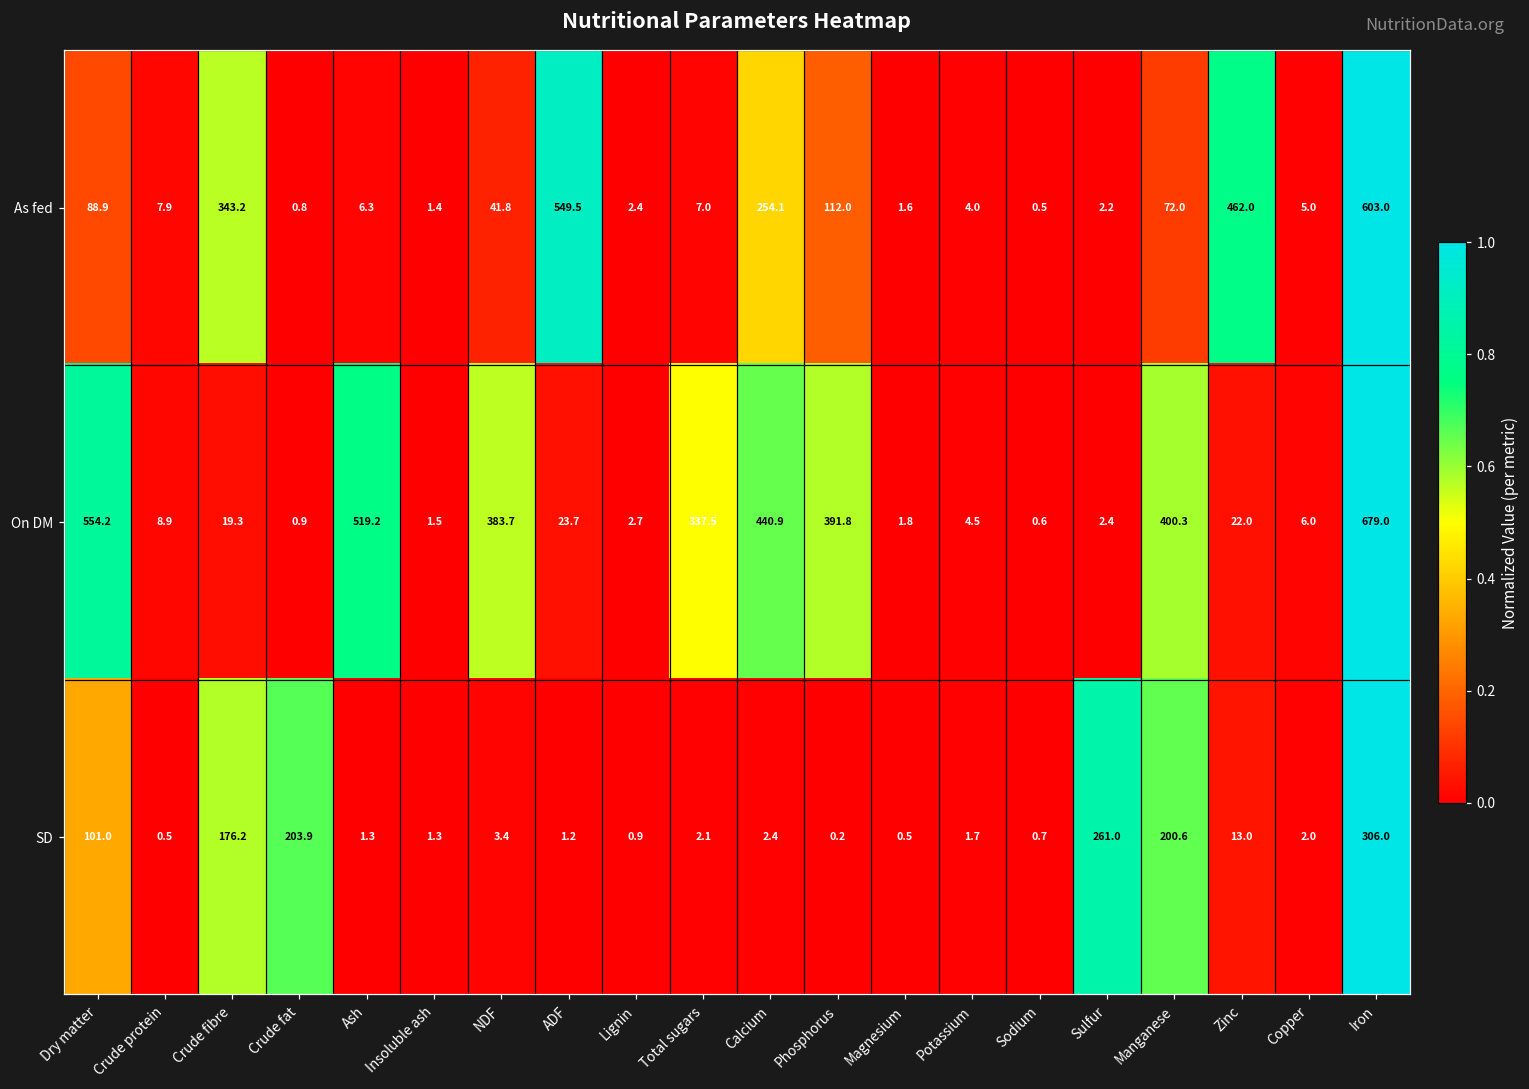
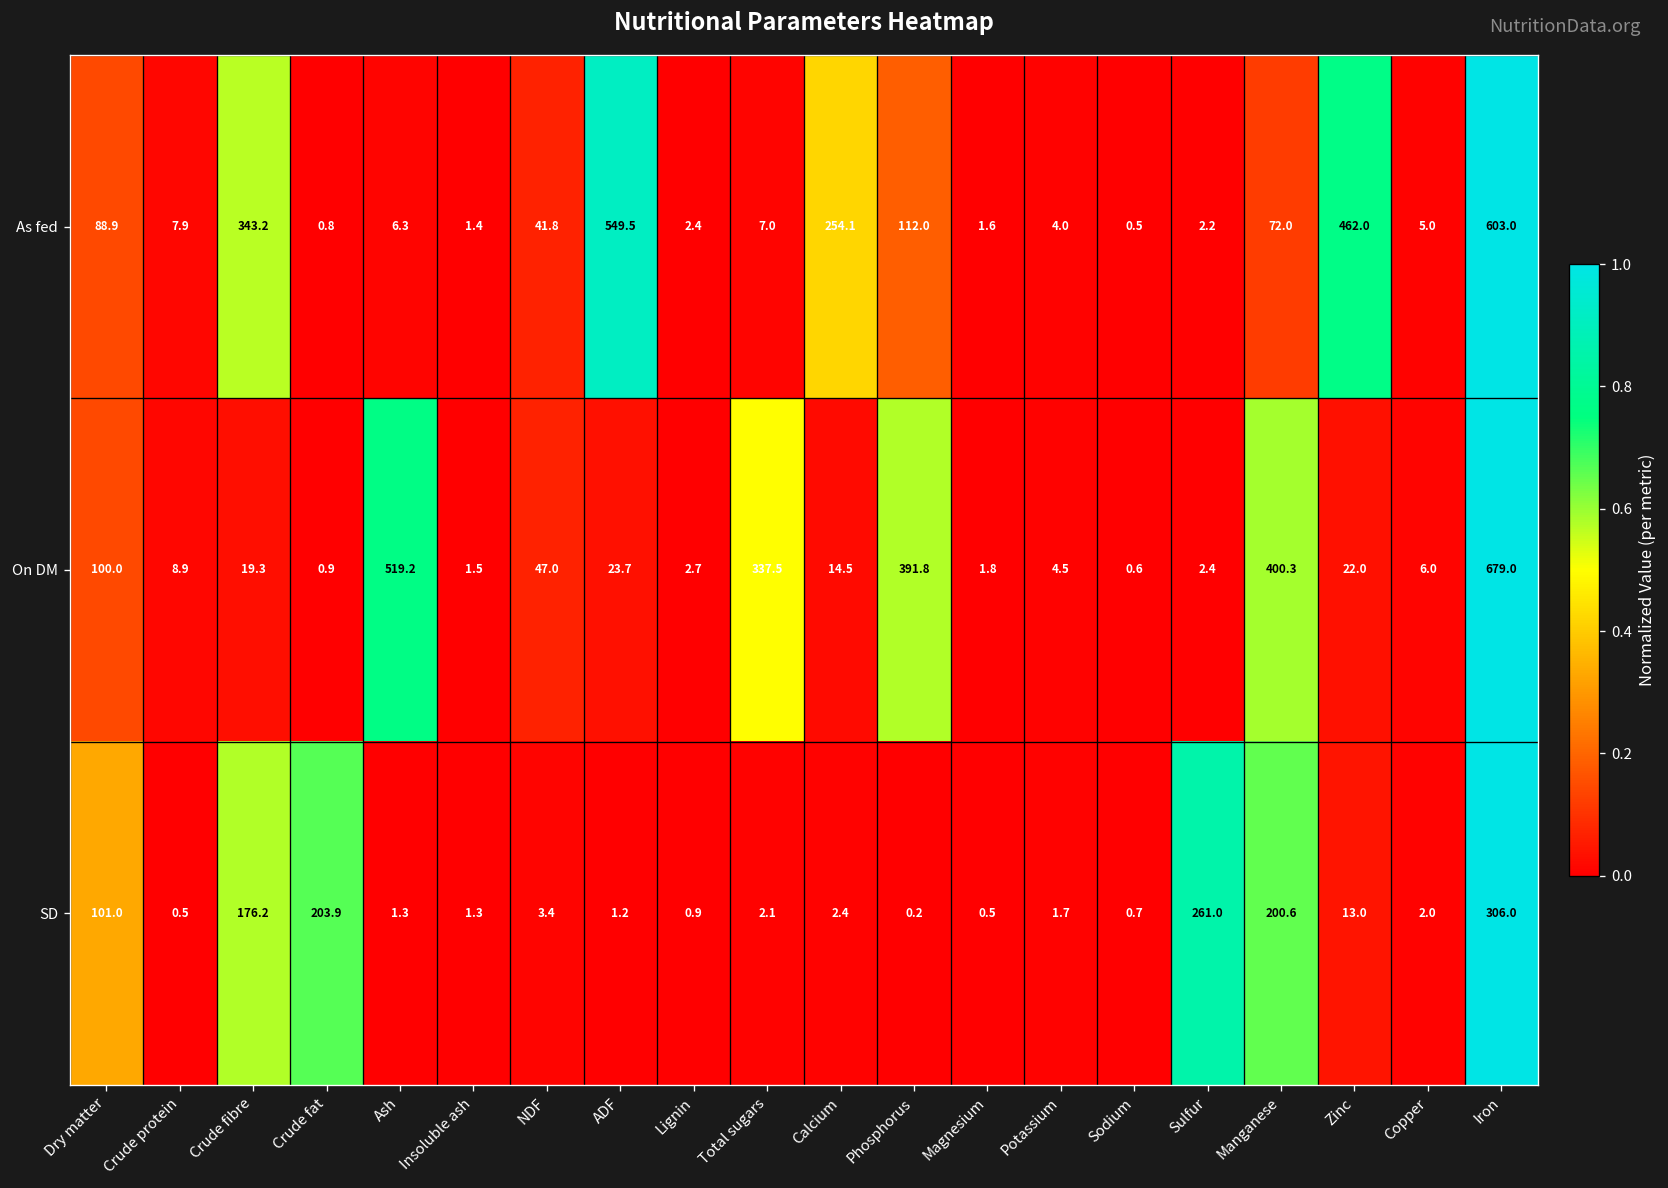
On DM, Dry matter: 554.2 -> 100.0
On DM, NDF: 383.7 -> 47.0
On DM, Calcium: 440.9 -> 14.5
